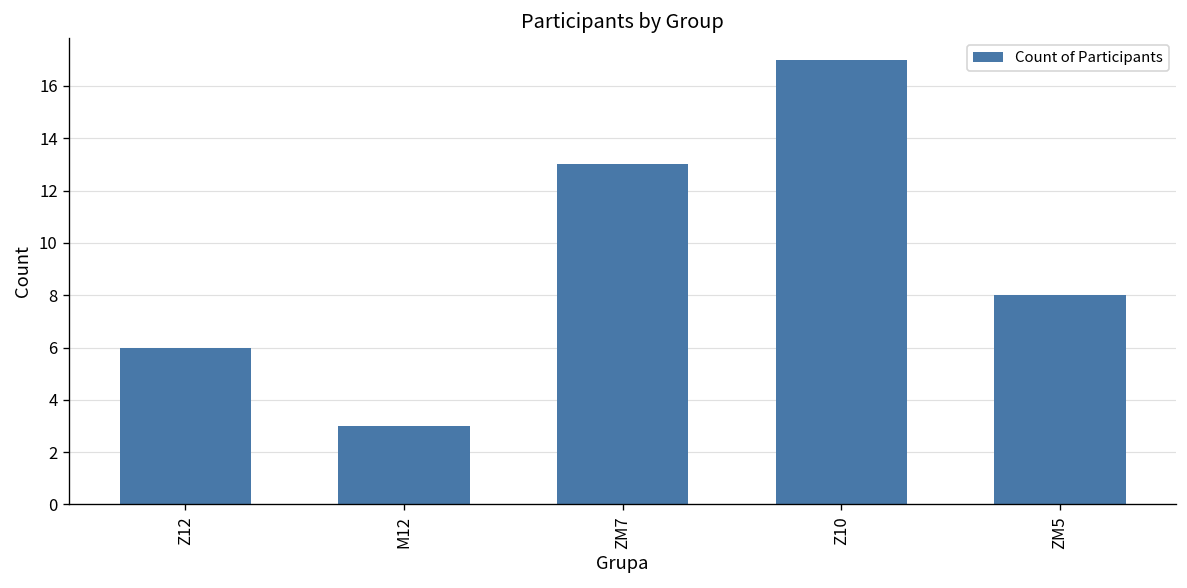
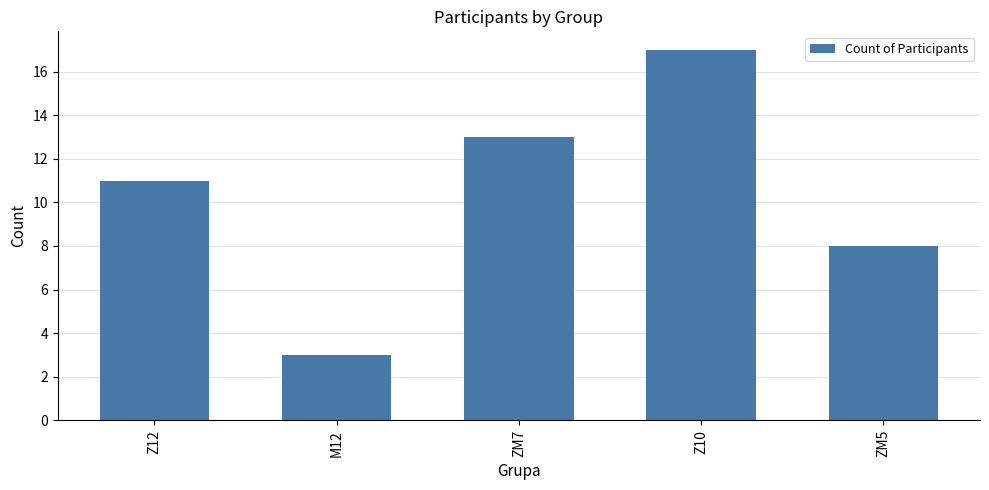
Z12: 6 -> 11
